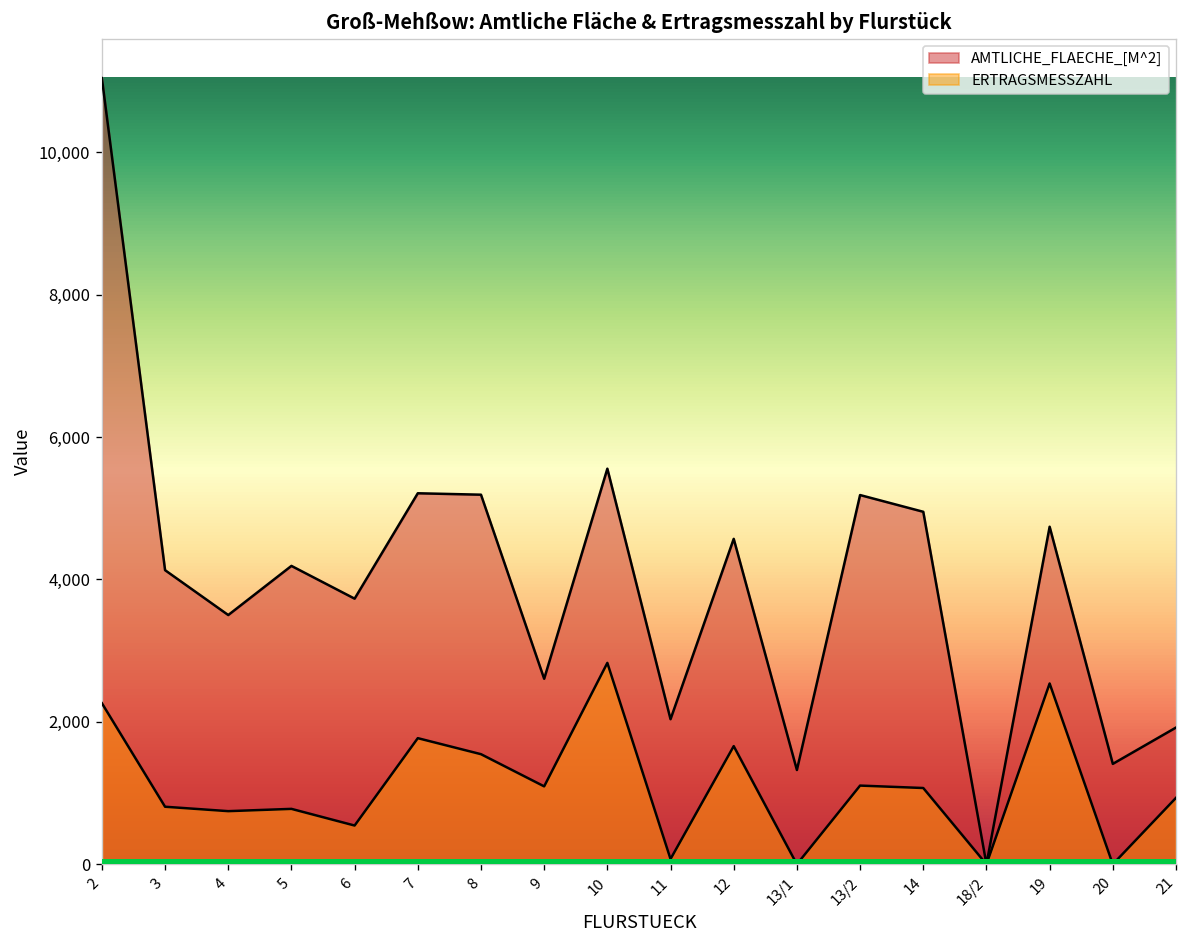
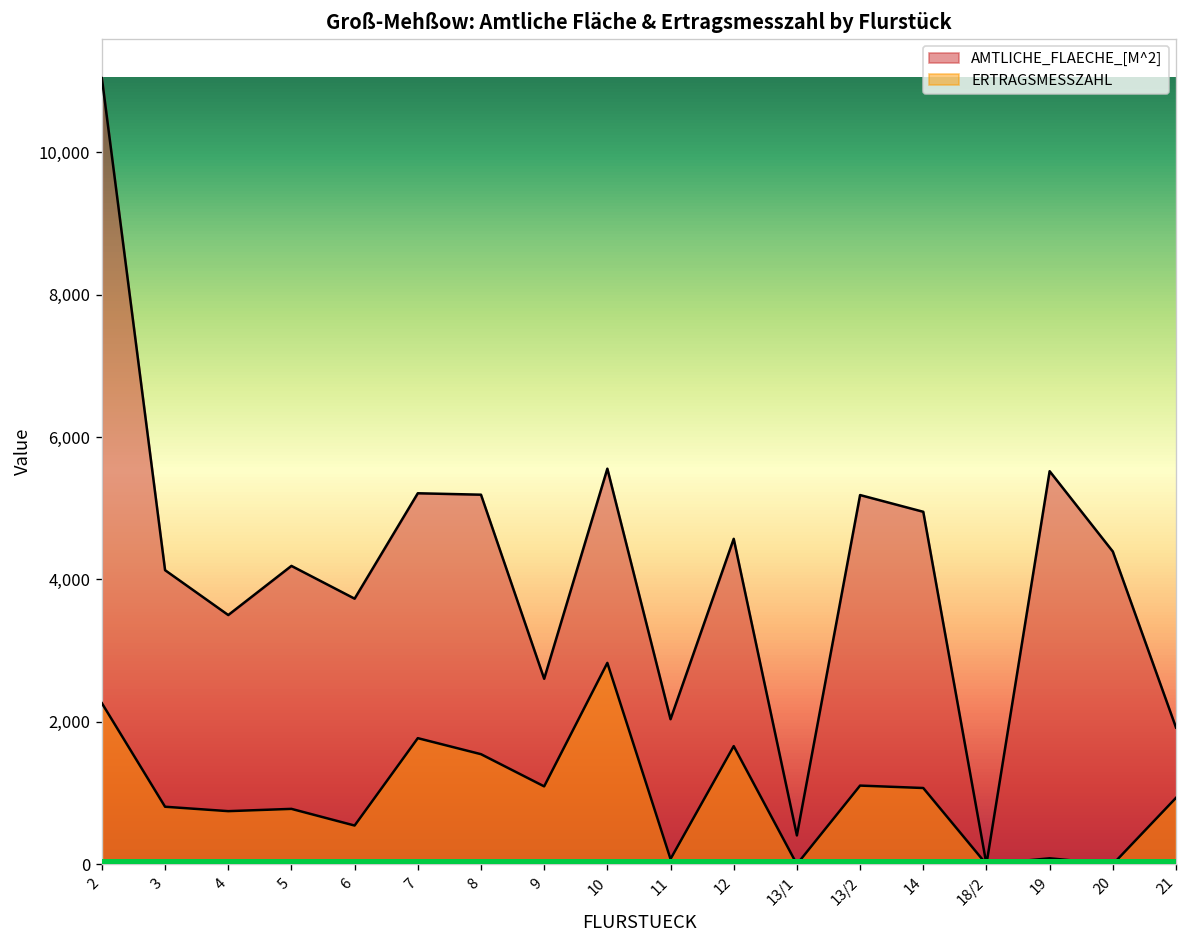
AMTLICHE_FLAECHE_[M^2], 13/1: 1,300 -> 400
AMTLICHE_FLAECHE_[M^2], 19: 4,700 -> 5,500
ERTRAGSMESSZAHL, 19: 2,500 -> 100
AMTLICHE_FLAECHE_[M^2], 20: 1,400 -> 4,400
